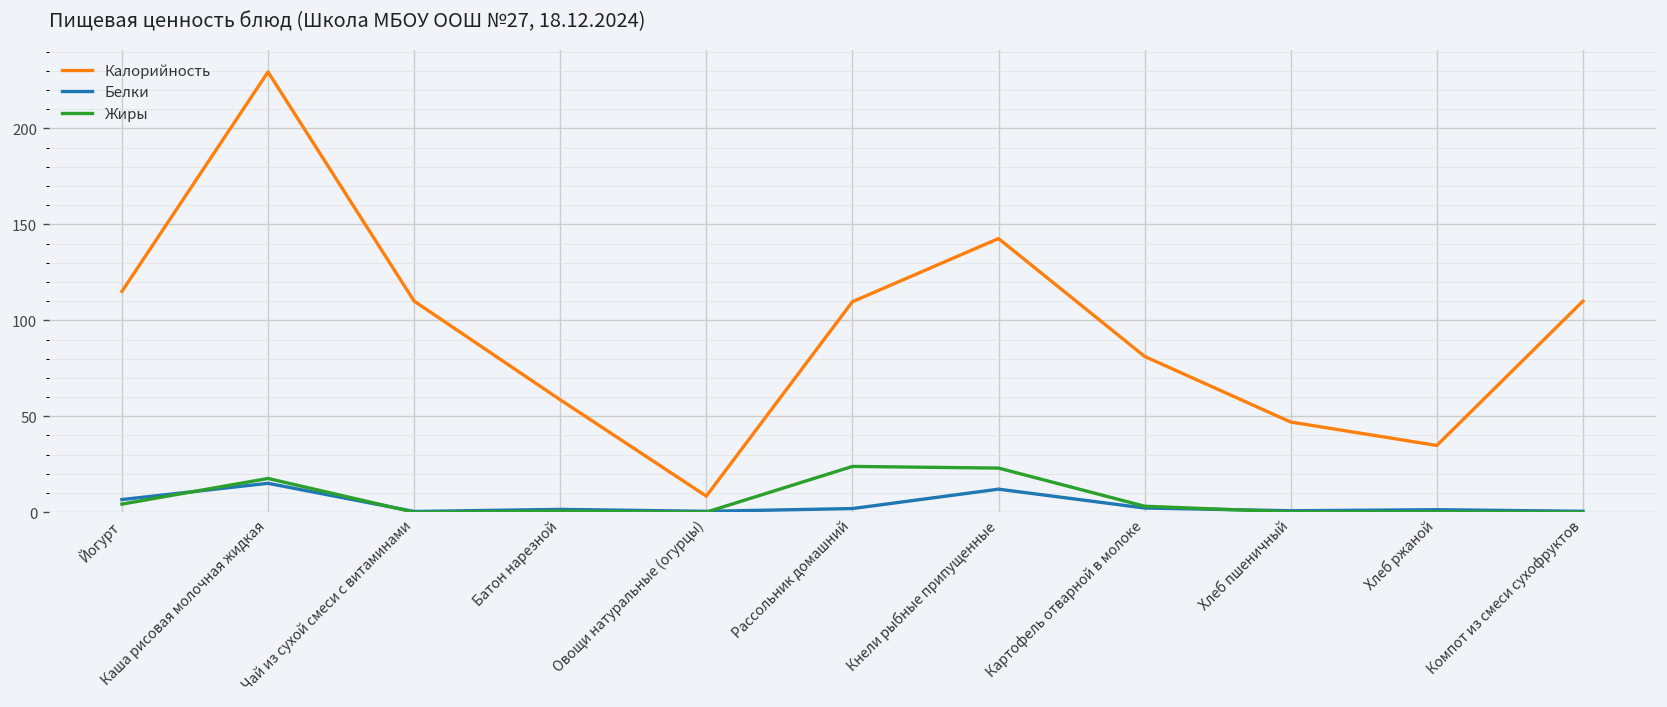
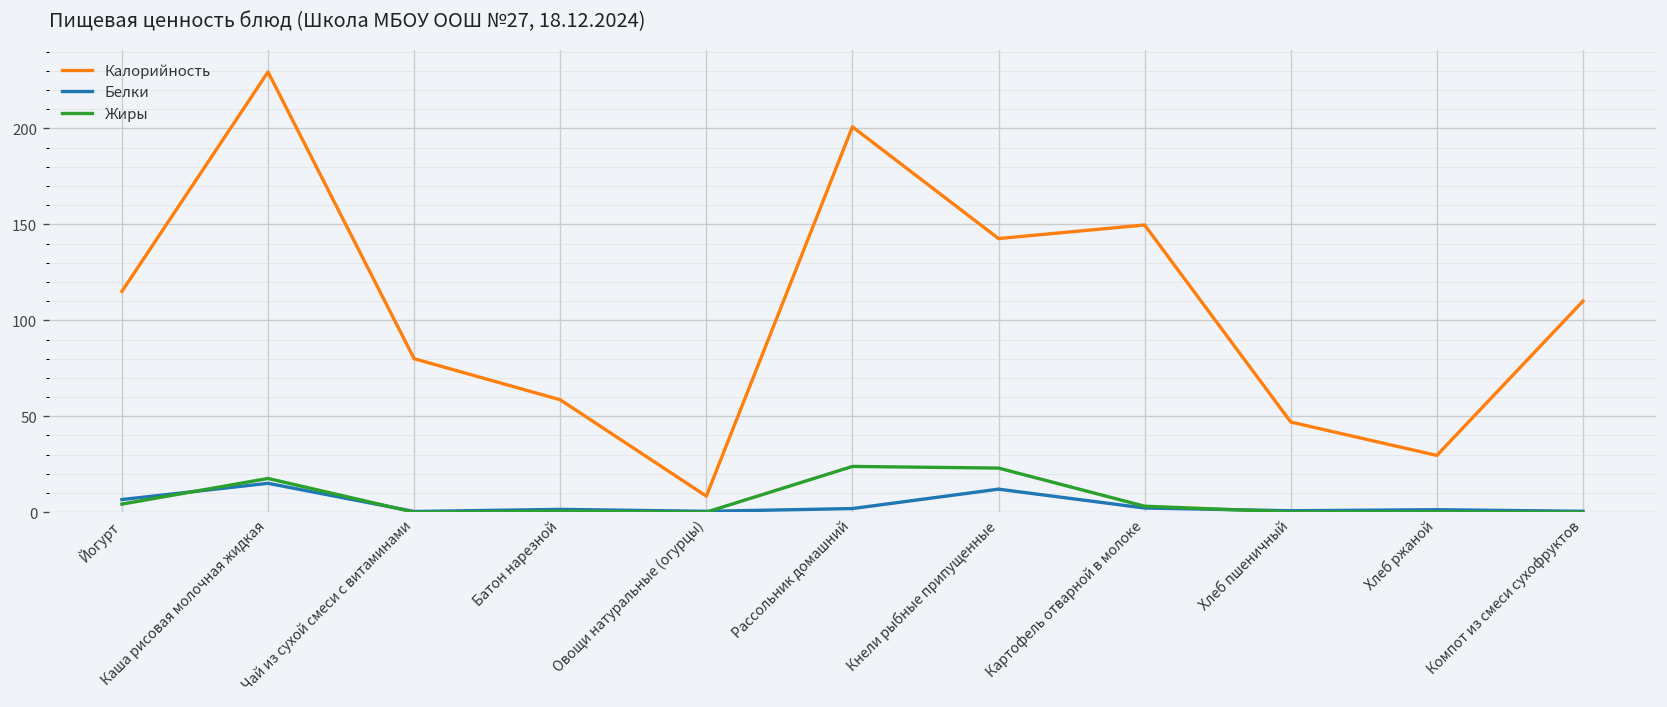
Калорийность, Чай из сухой смеси с витаминами: 110 -> 80
Калорийность, Рассольник домашний: 110 -> 201
Калорийность, Картофель отварной в молоке: 81 -> 150
Калорийность, Хлеб ржаной: 35 -> 30
